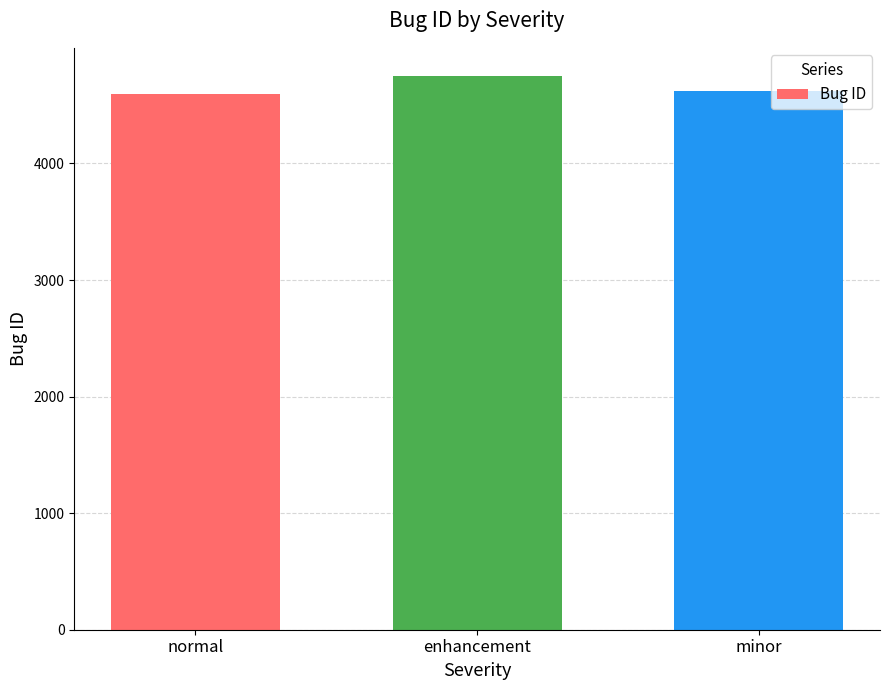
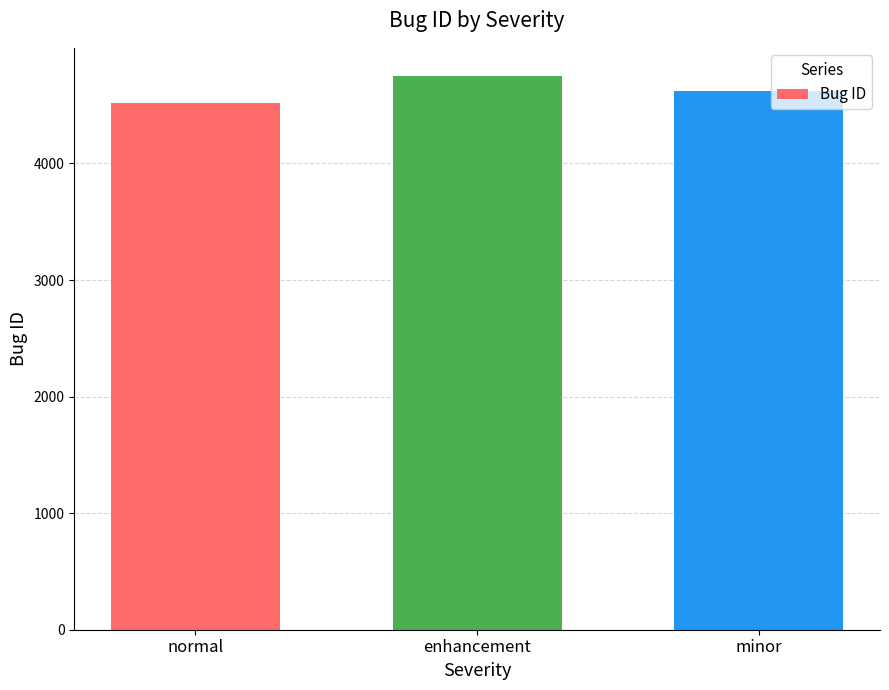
normal: 4600 -> 4520
